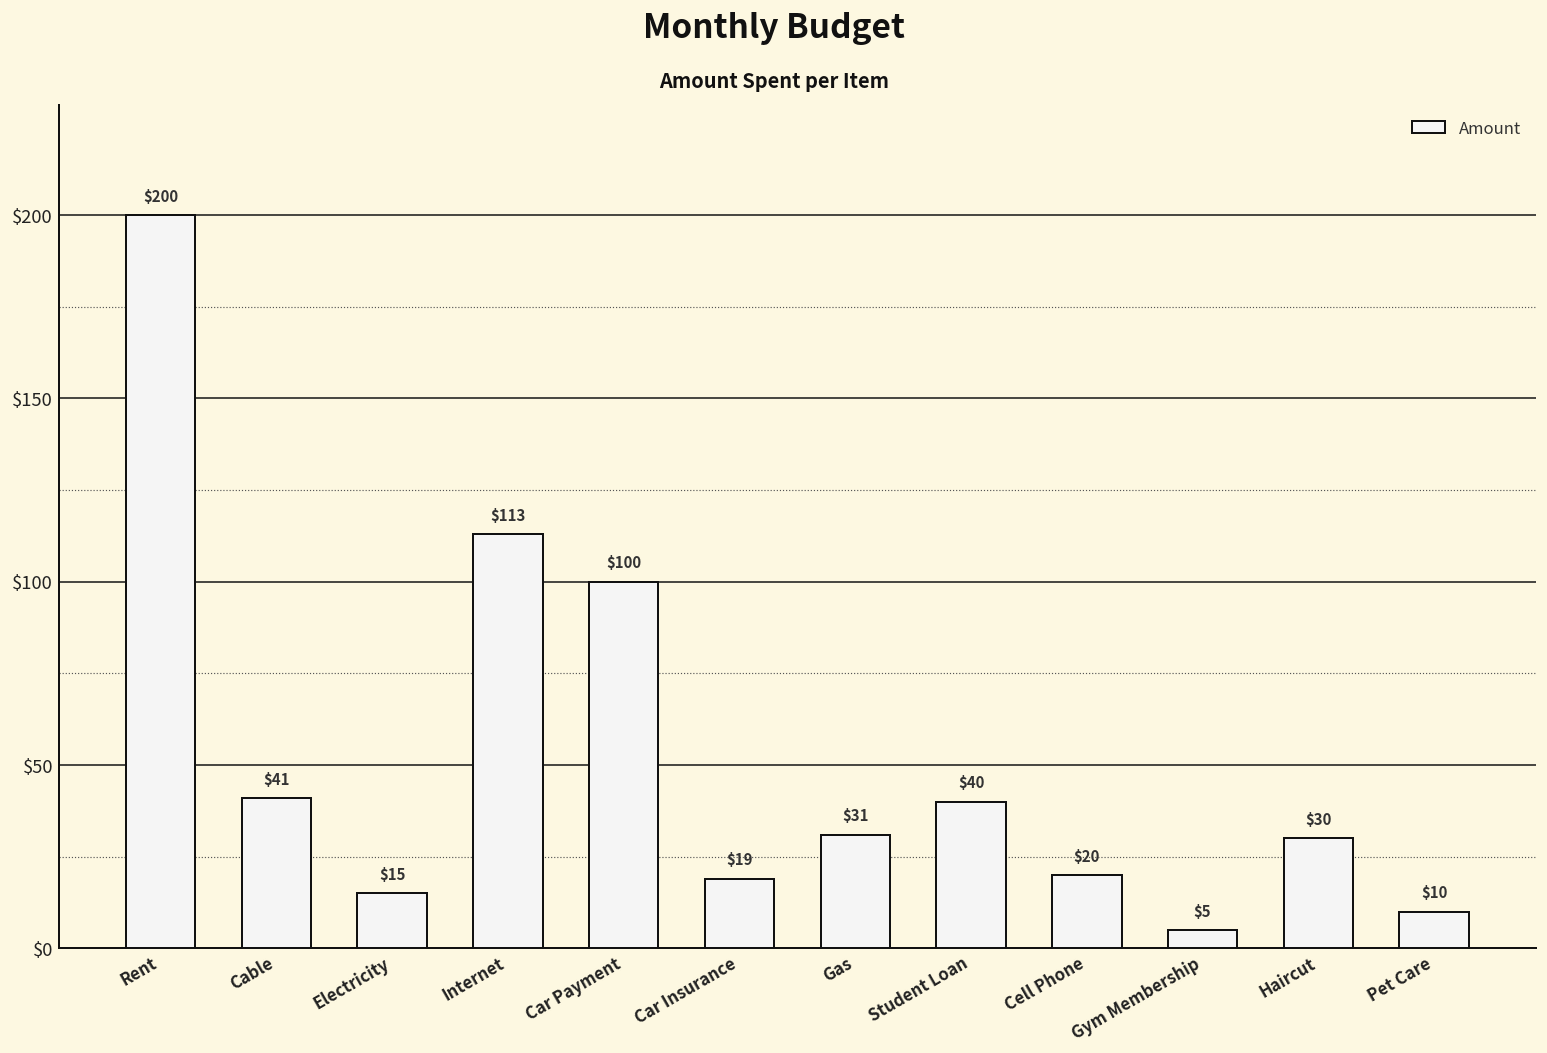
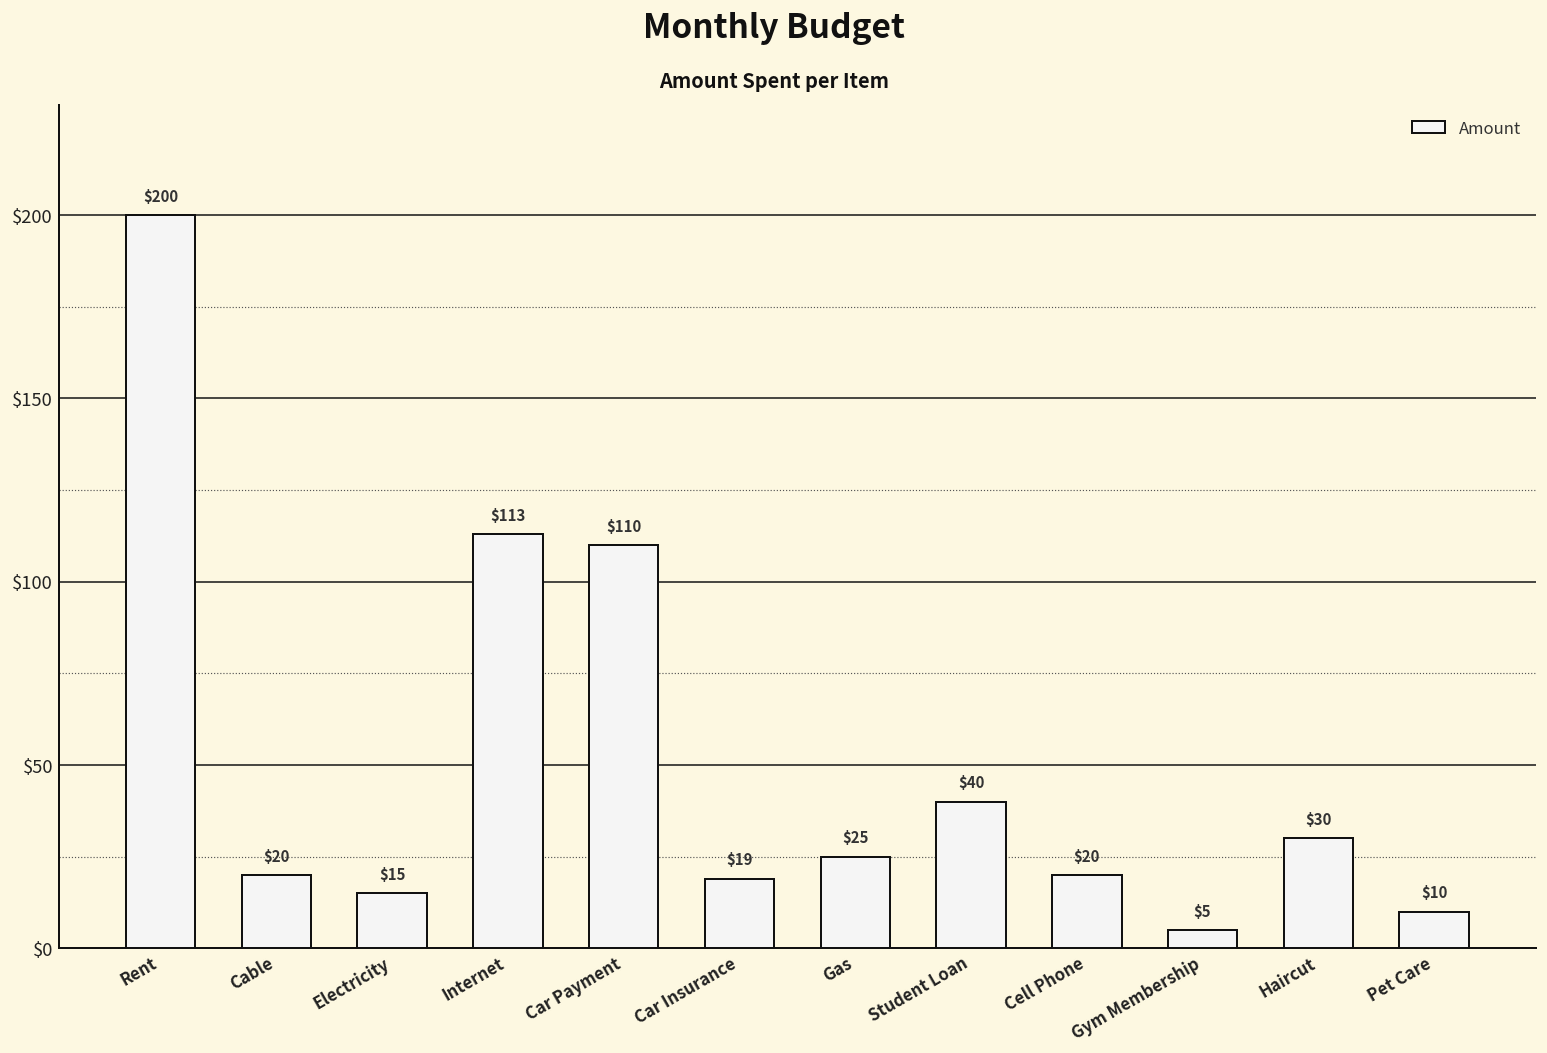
Cable: $41 -> $20
Car Payment: $100 -> $110
Gas: $31 -> $25
